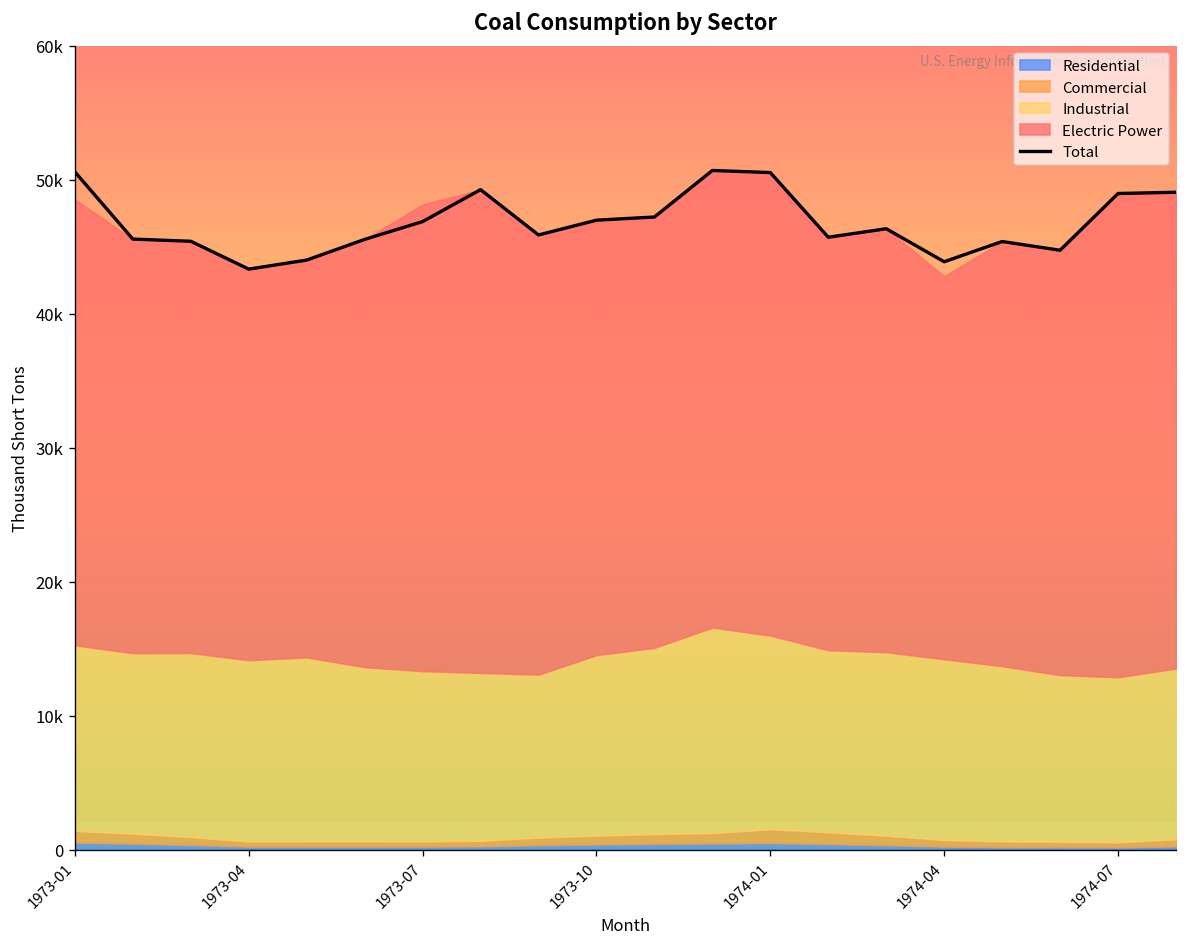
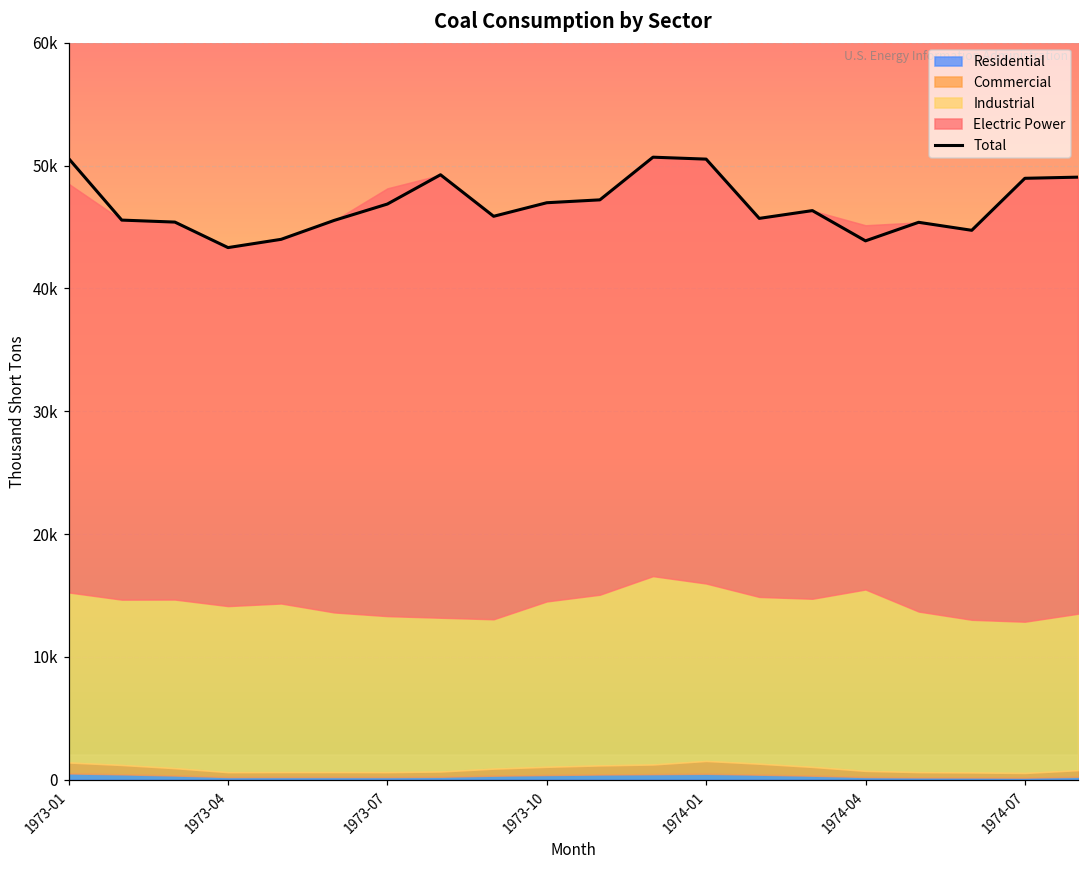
Industrial, 1974-04: 13500 -> 14800
Electric Power, 1974-04: 28600 -> 29600
